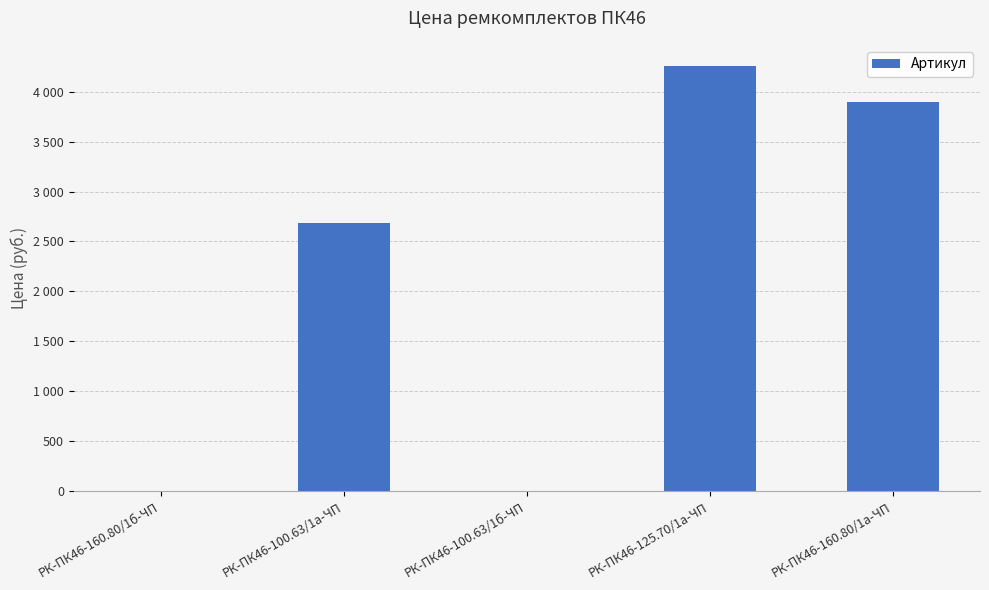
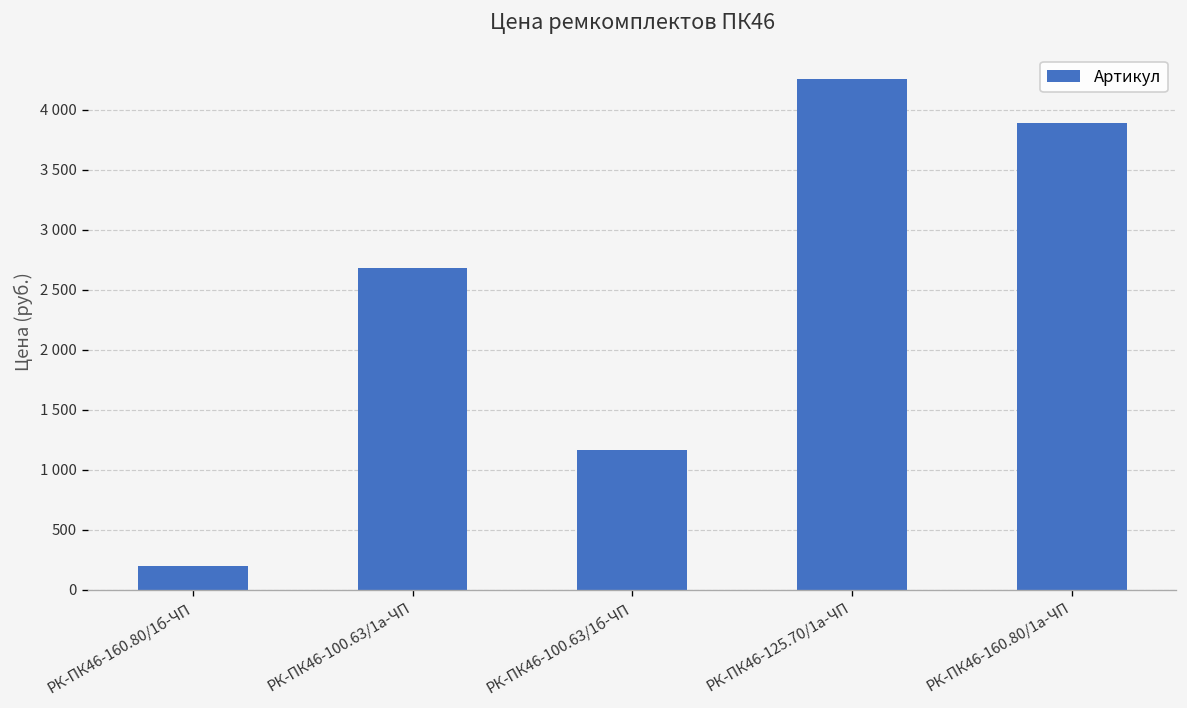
РК-ПК46-160.80/1б-ЧП: 0 -> 200
РК-ПК46-100.63/1б-ЧП: 0 -> 1200
